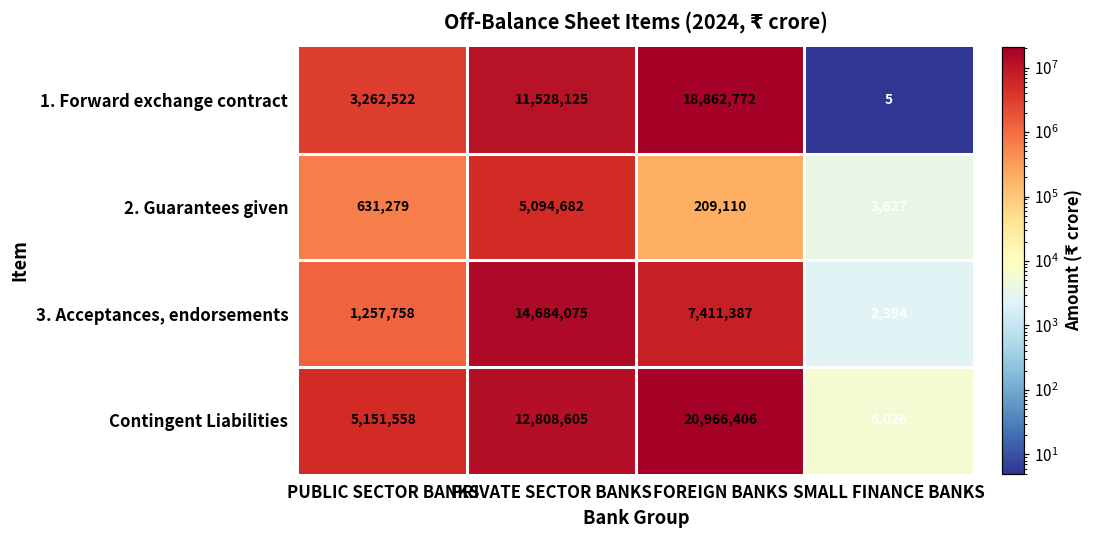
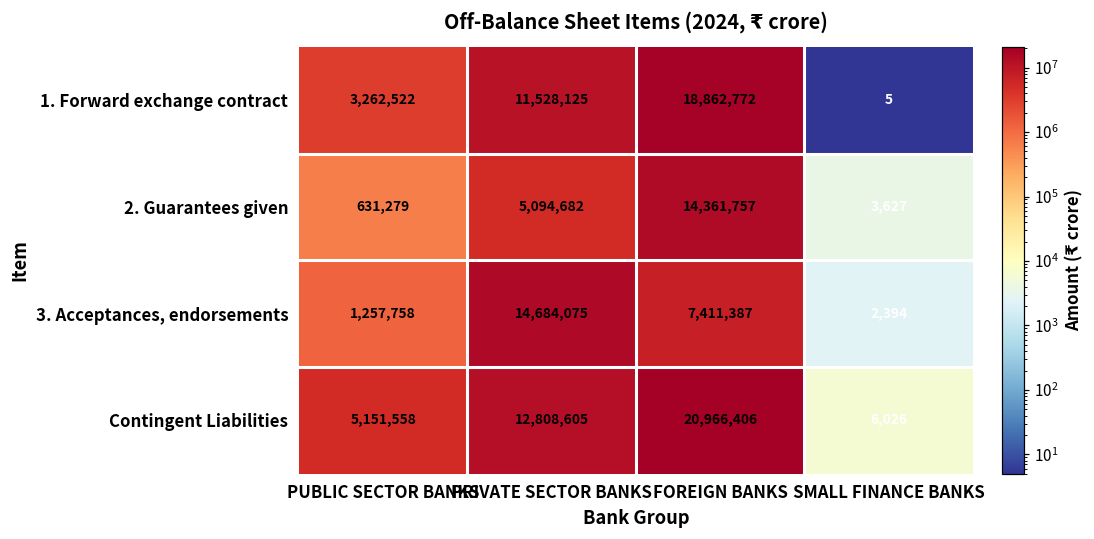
2. Guarantees given, FOREIGN BANKS: 209,110 -> 14,361,757
